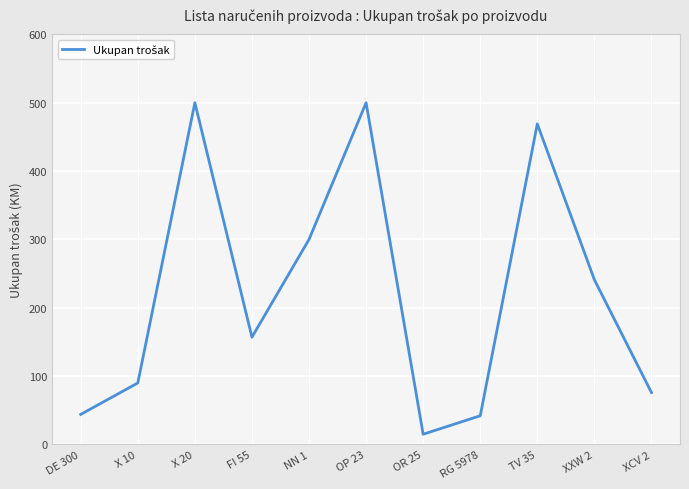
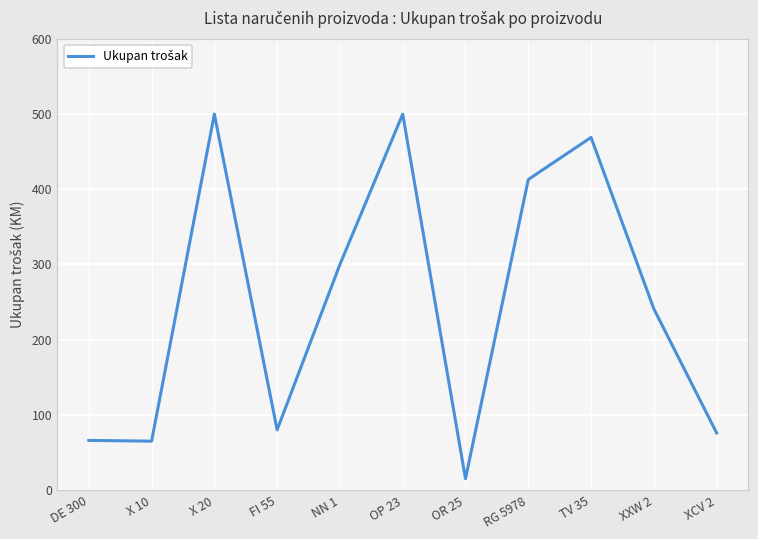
DE 300: 40 -> 70
X 10: 90 -> 70
FI 55: 160 -> 80
RG 5978: 40 -> 410
